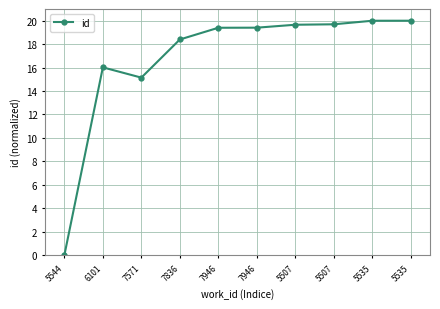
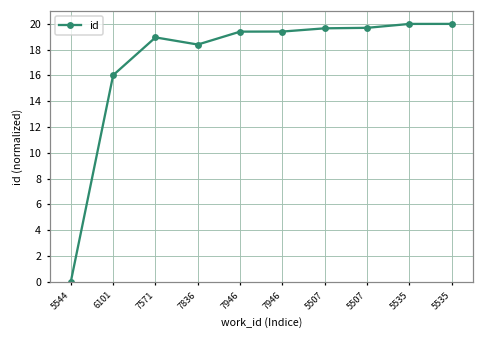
7571: 15.1 -> 19.0
